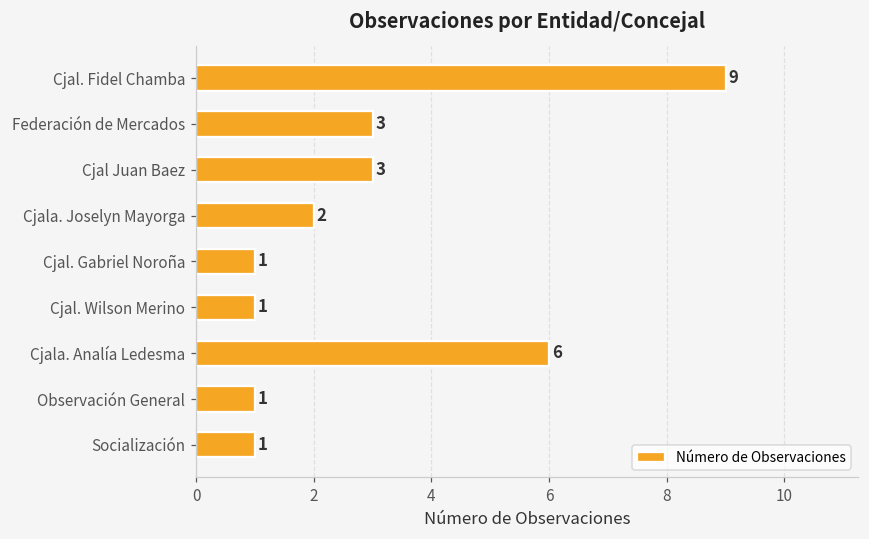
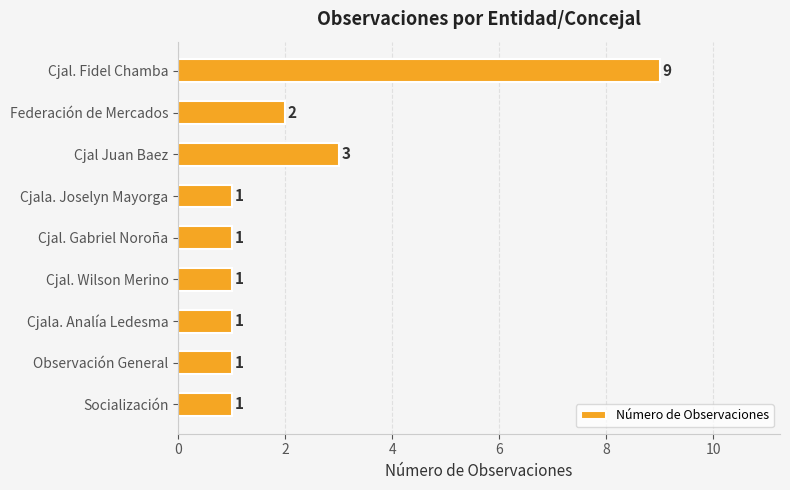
Federación de Mercados: 3 -> 2
Cjala. Joselyn Mayorga: 2 -> 1
Cjala. Analía Ledesma: 6 -> 1
